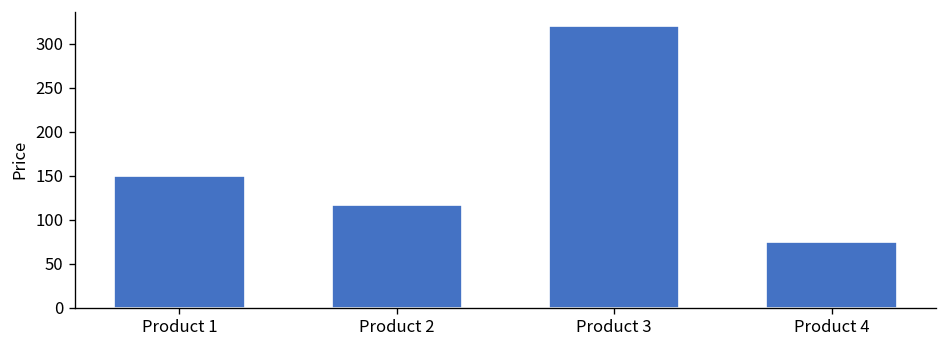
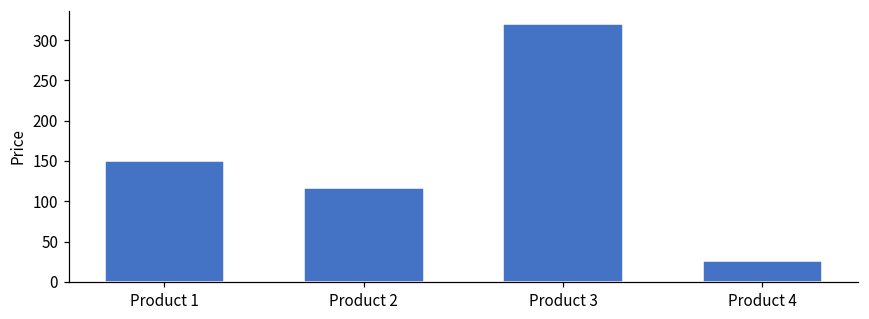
Product 4: 80 -> 30
